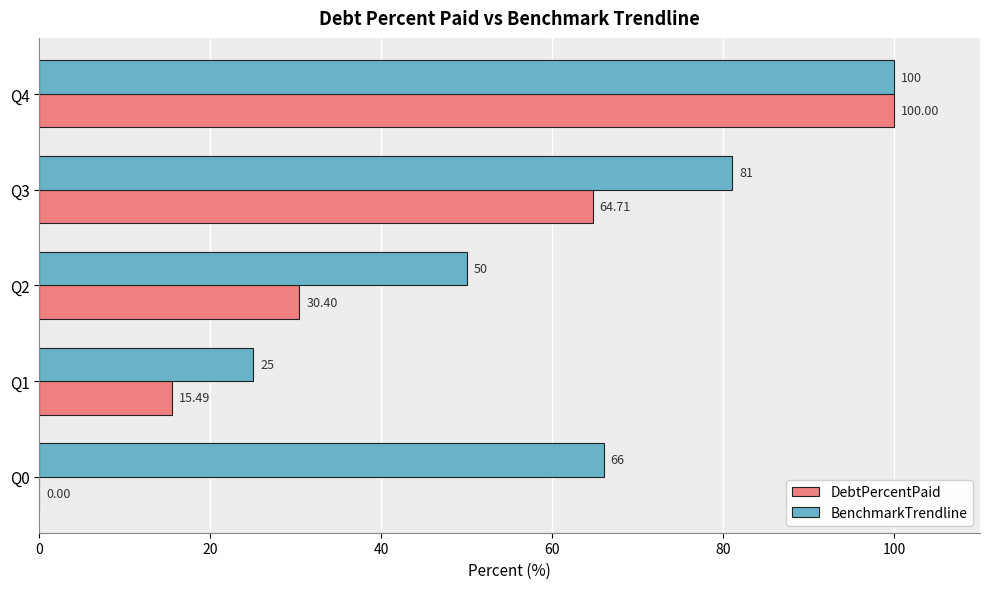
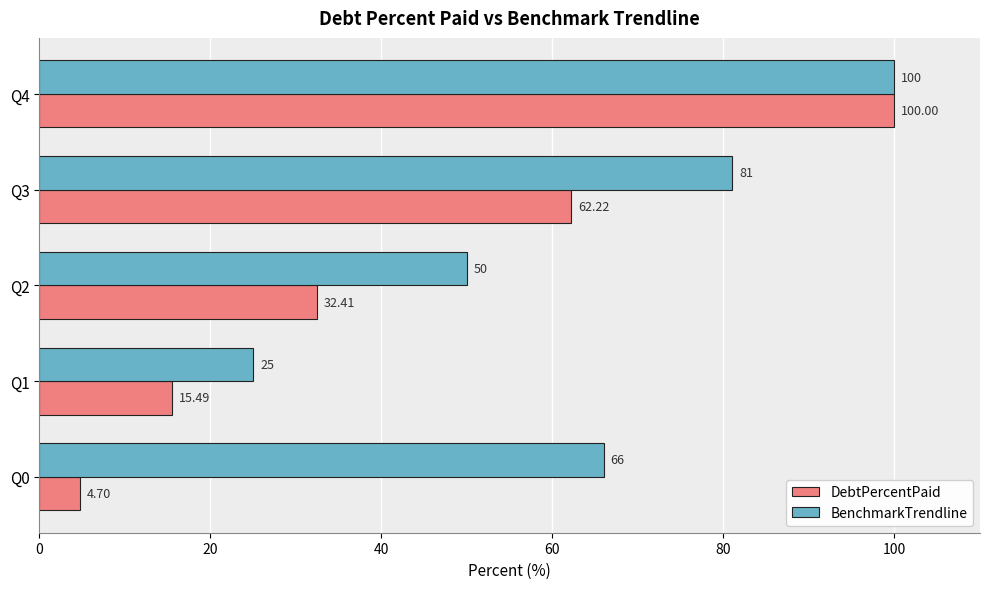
DebtPercentPaid, Q3: 64.71 -> 62.22
DebtPercentPaid, Q2: 30.40 -> 32.41
DebtPercentPaid, Q0: 0.00 -> 4.70
